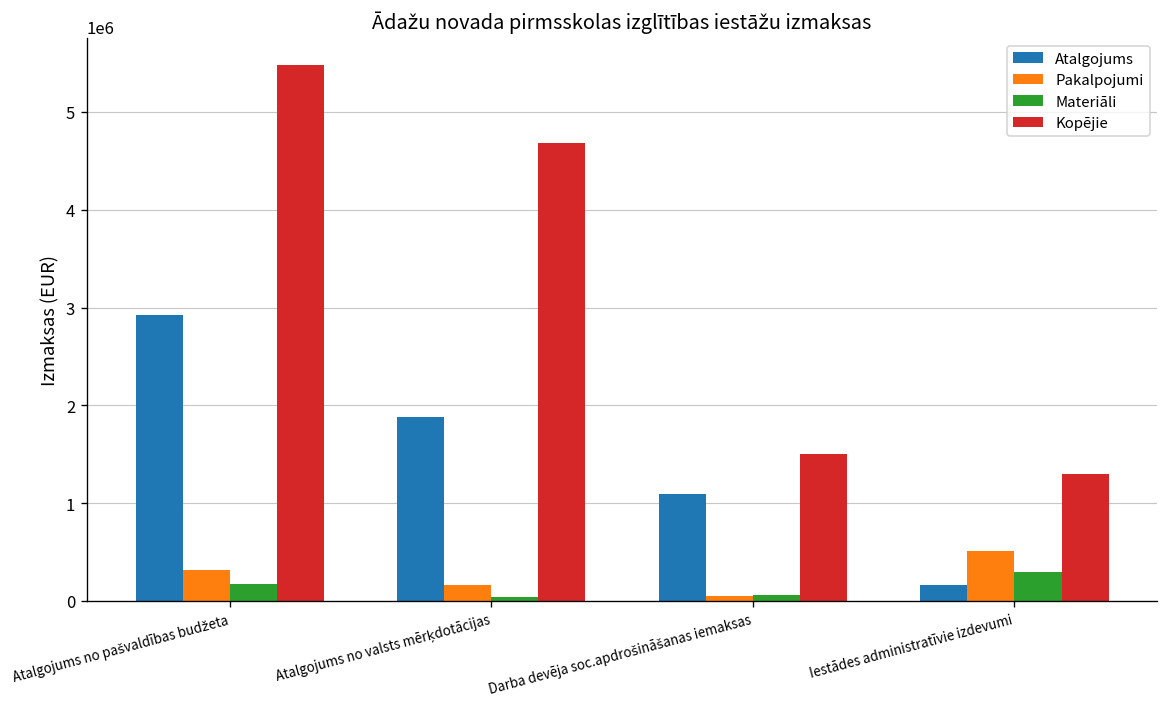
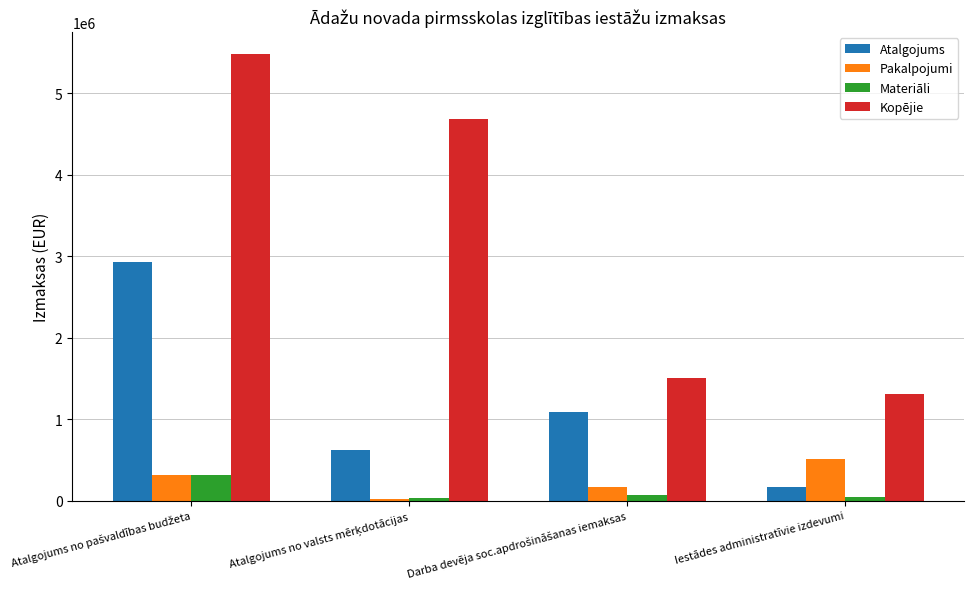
Materiāli, Atalgojums no pašvaldības budžeta: 200000 -> 300000
Atalgojums, Atalgojums no valsts mērķdotācijas: 1900000 -> 600000
Pakalpojumi, Atalgojums no valsts mērķdotācijas: 200000 -> 0
Pakalpojumi, Darba devēja soc.apdrošināšanas iemaksas: 100000 -> 200000
Materiāli, Iestādes administratīvie izdevumi: 300000 -> 0
